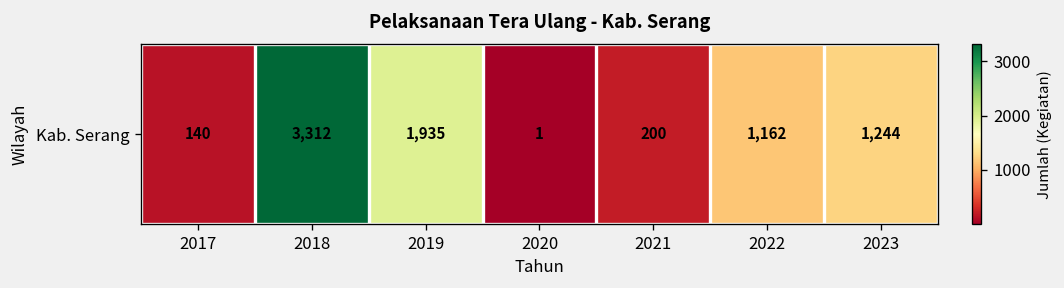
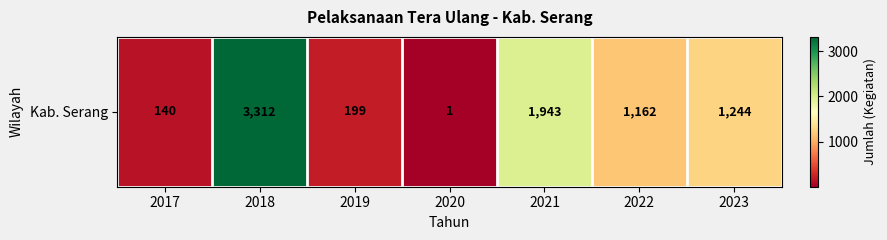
Kab. Serang, 2019: 1,935 -> 199
Kab. Serang, 2021: 200 -> 1,943
